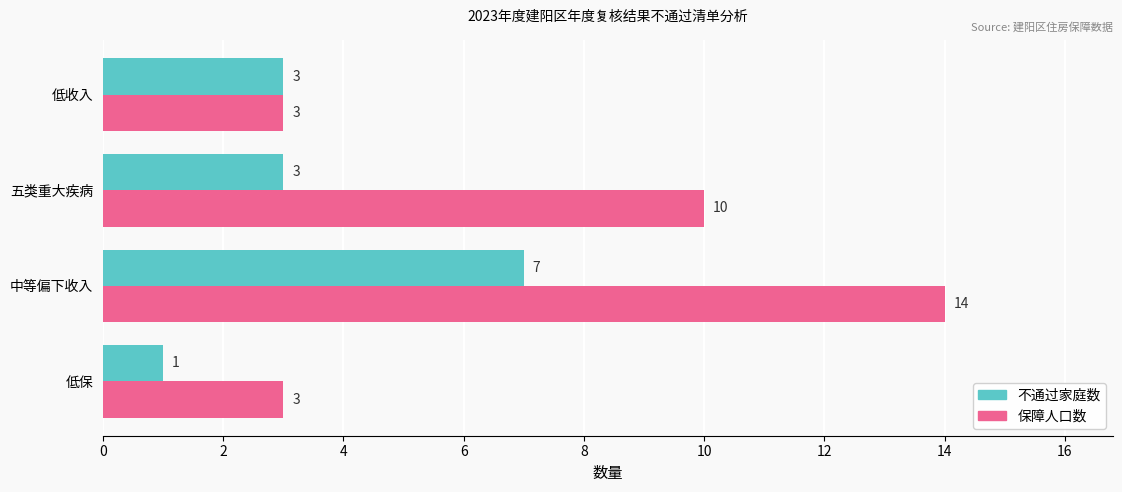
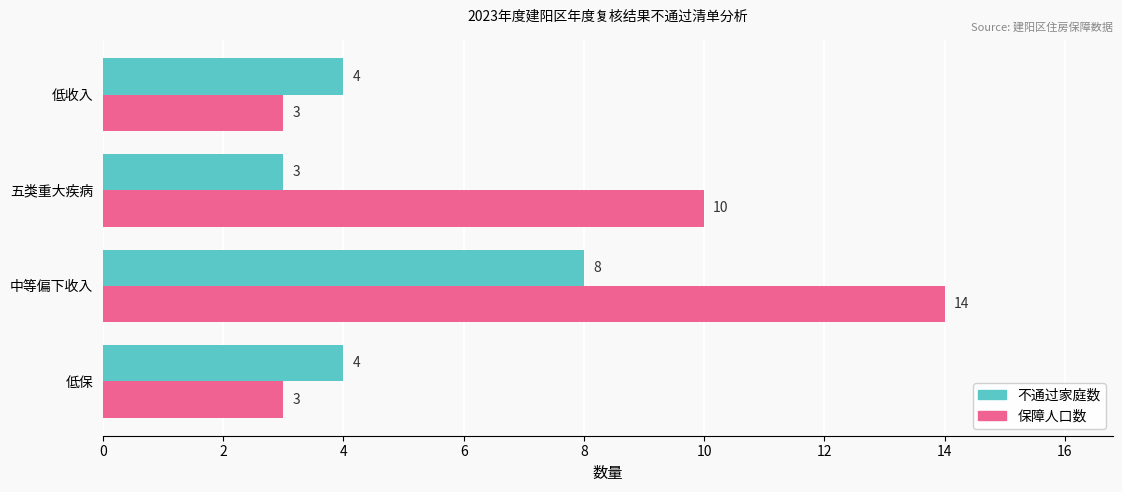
不通过家庭数, 低收入: 3 -> 4
不通过家庭数, 中等偏下收入: 7 -> 8
不通过家庭数, 低保: 1 -> 4
